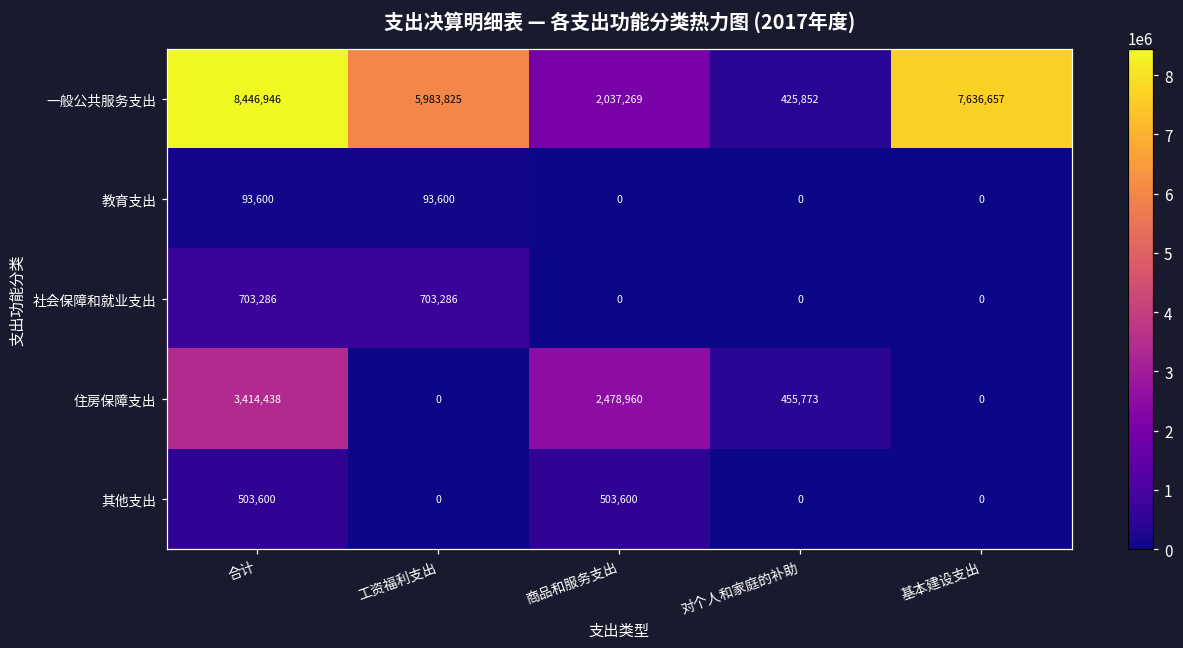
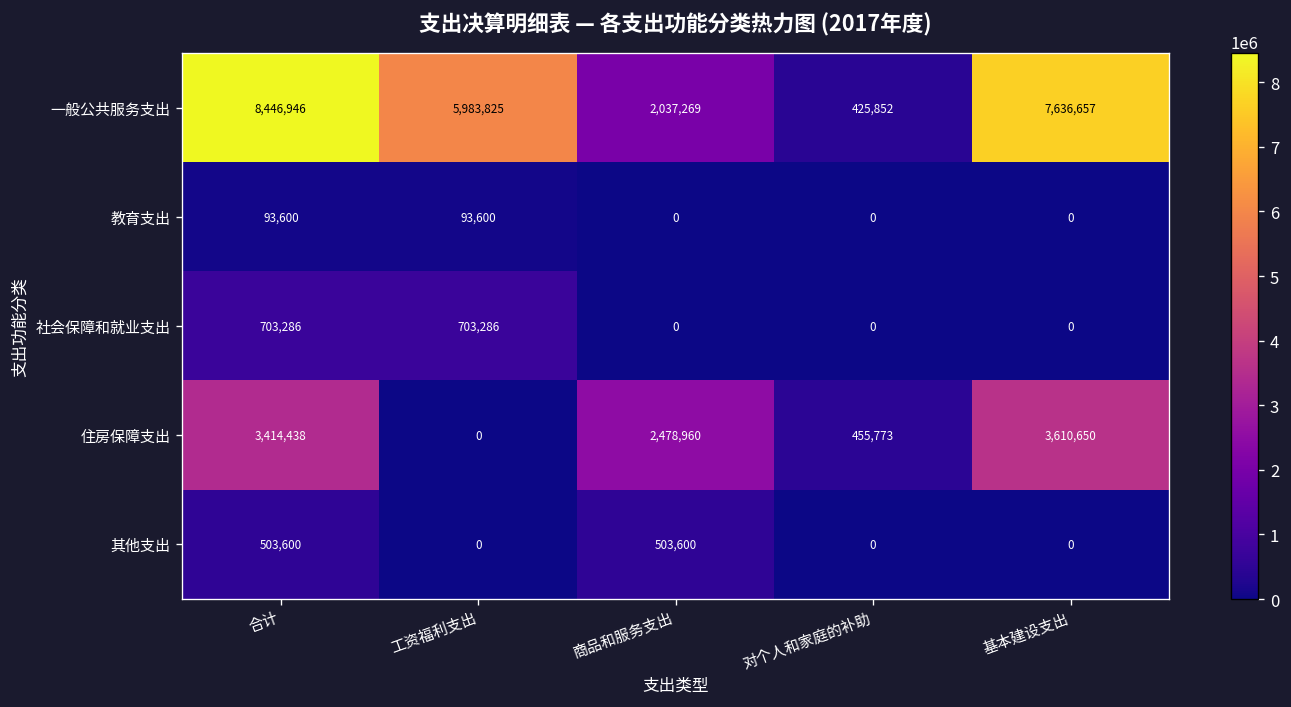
住房保障支出, 基本建设支出: 0 -> 3,610,650
